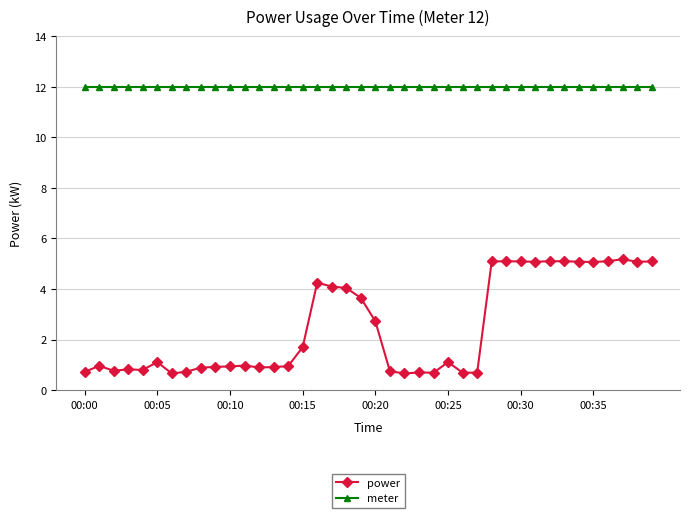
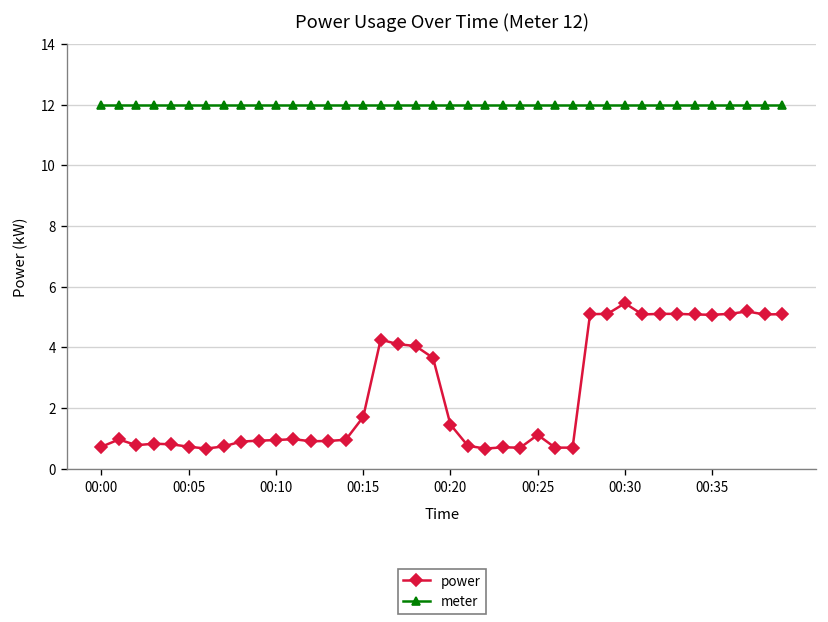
power, 00:05: 1.1 -> 0.7
power, 00:20: 2.7 -> 1.5
power, 00:30: 5.1 -> 5.5
